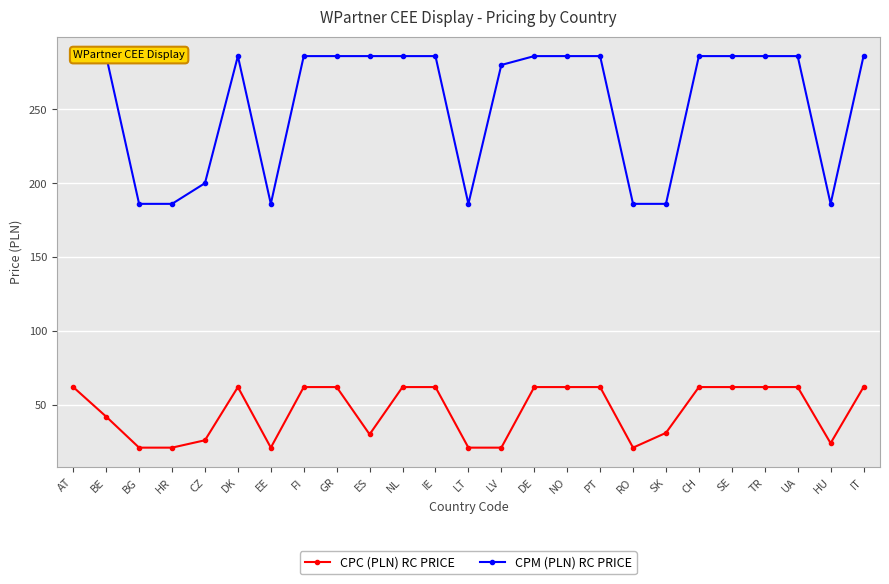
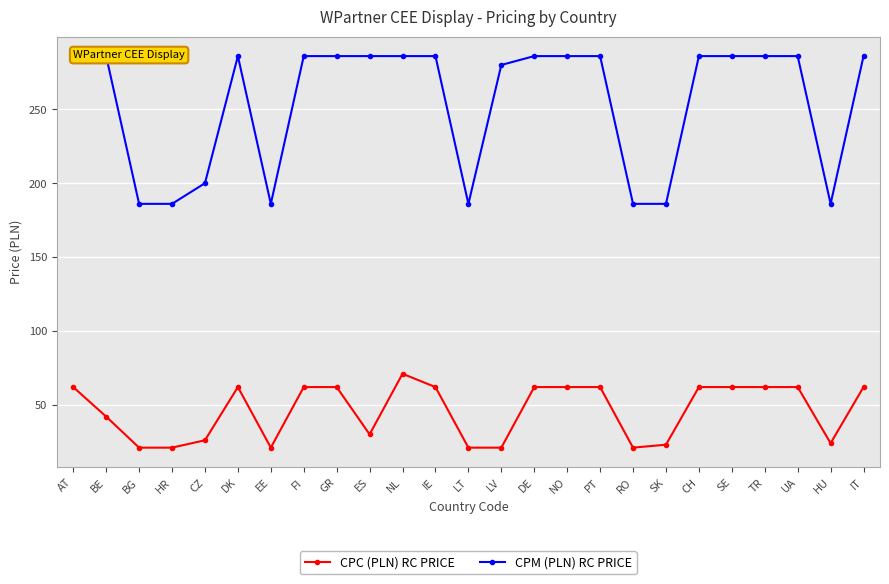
CPC (PLN) RC PRICE, NL: 62 -> 71
CPC (PLN) RC PRICE, SK: 31 -> 23
